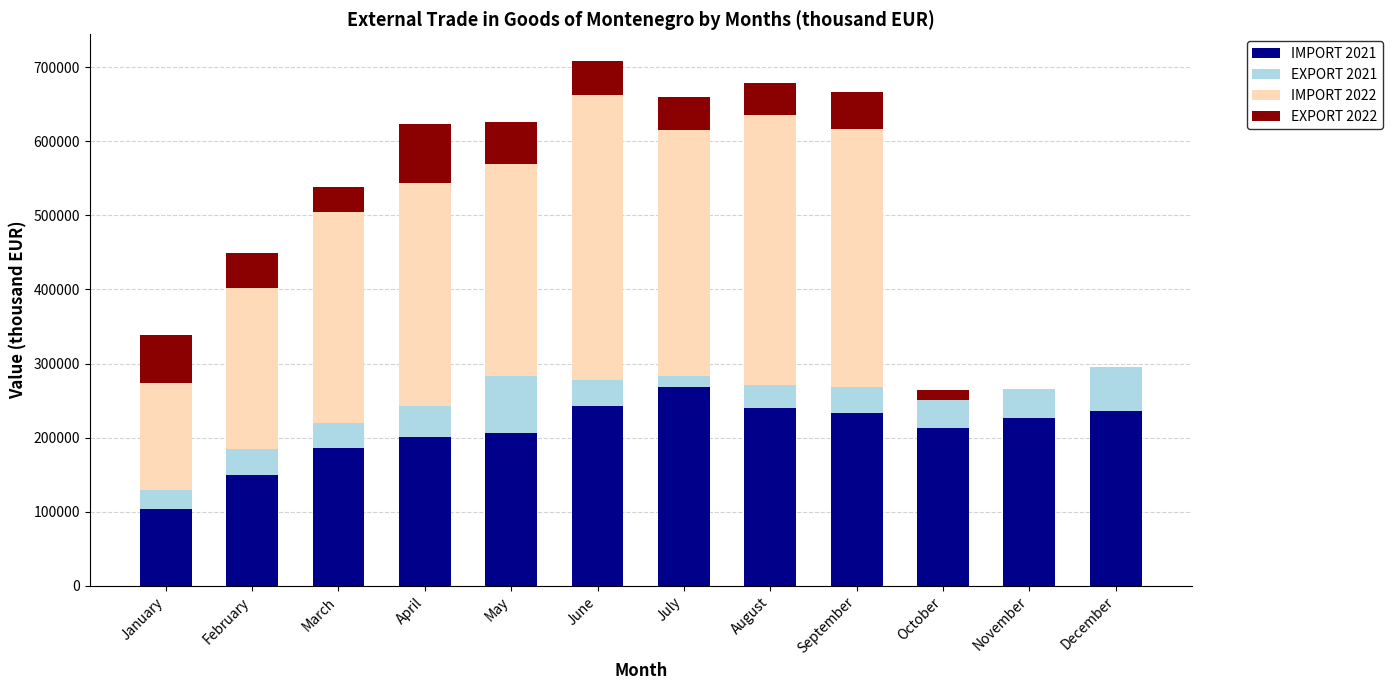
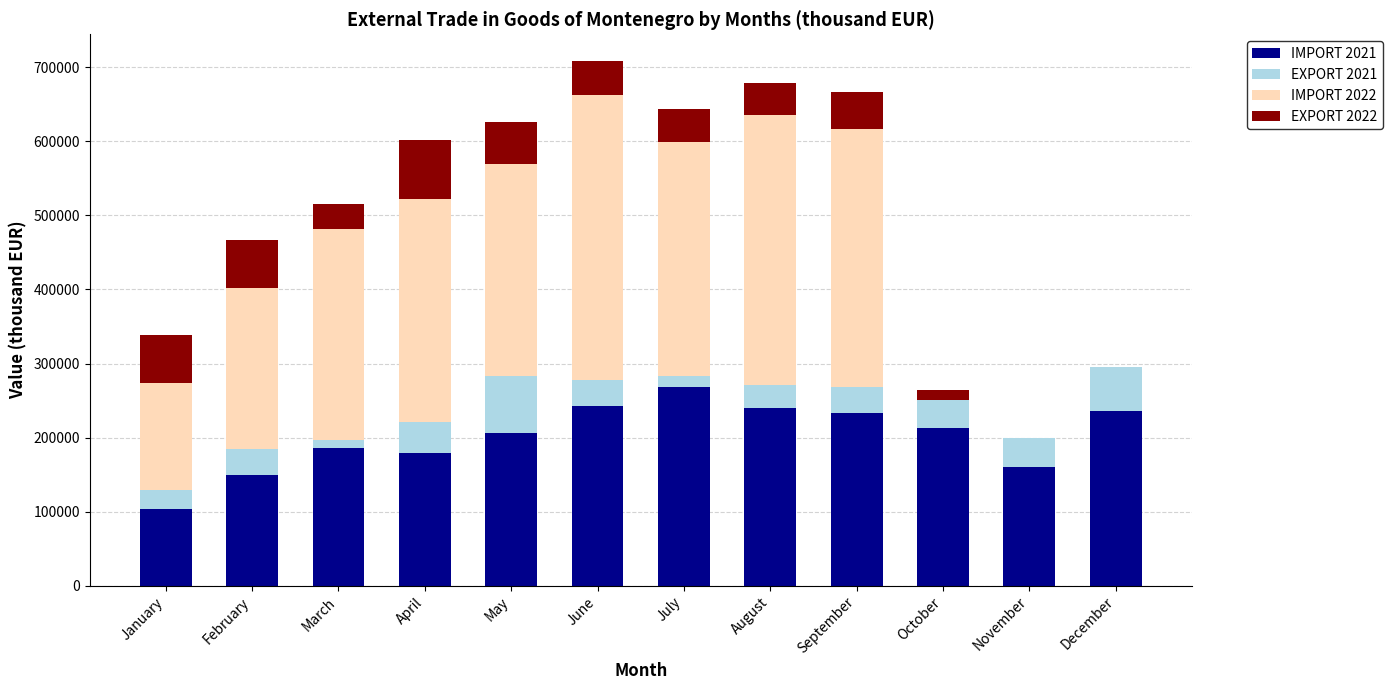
EXPORT 2022, February: 50000 -> 60000
EXPORT 2021, March: 30000 -> 10000
IMPORT 2021, April: 200000 -> 180000
IMPORT 2022, July: 330000 -> 320000
IMPORT 2021, November: 230000 -> 160000
